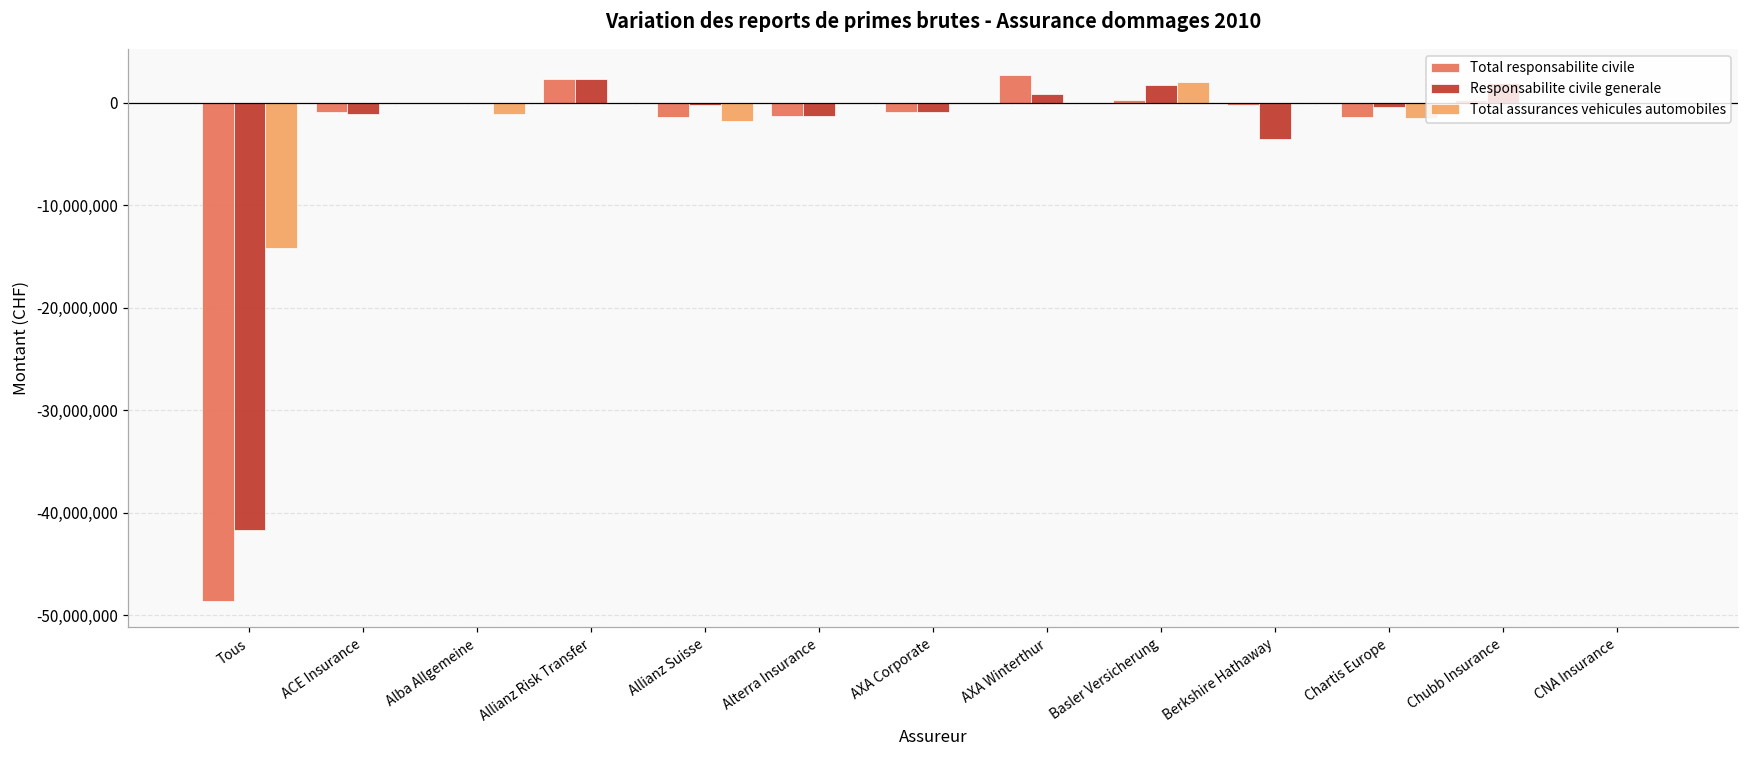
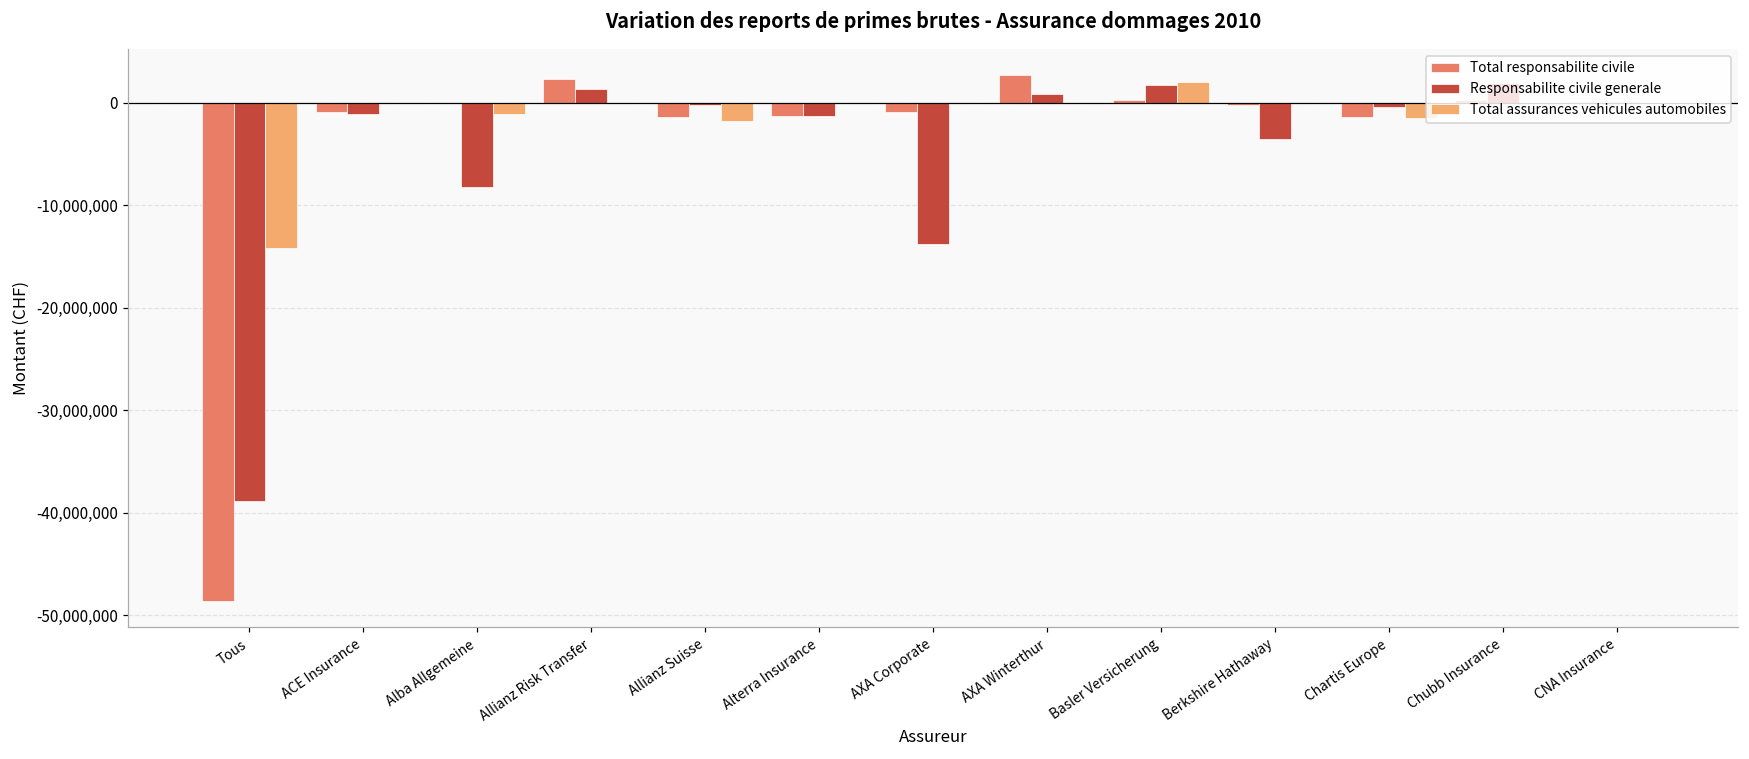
Responsabilite civile generale, Tous: -42,000,000 -> -39,000,000
Responsabilite civile generale, Alba Allgemeine: 0 -> -8,000,000
Responsabilite civile generale, Allianz Risk Transfer: 2,000,000 -> 1,000,000
Responsabilite civile generale, AXA Corporate: -1,000,000 -> -14,000,000
